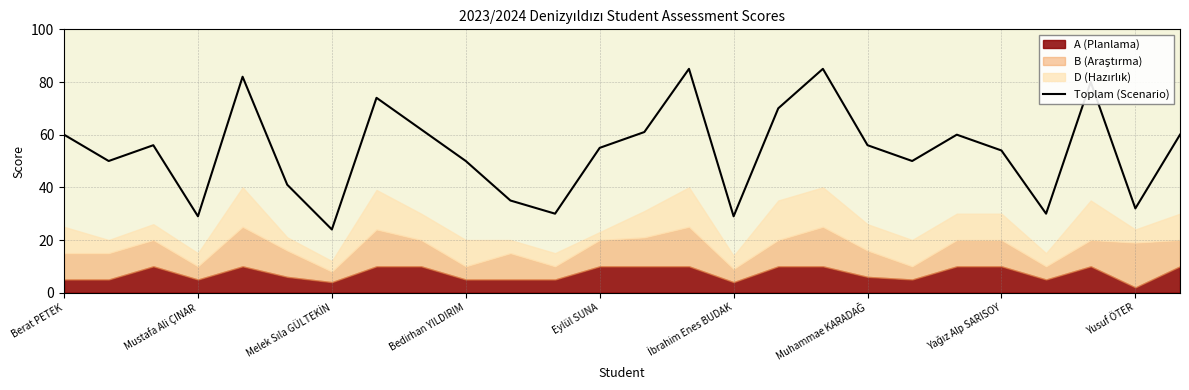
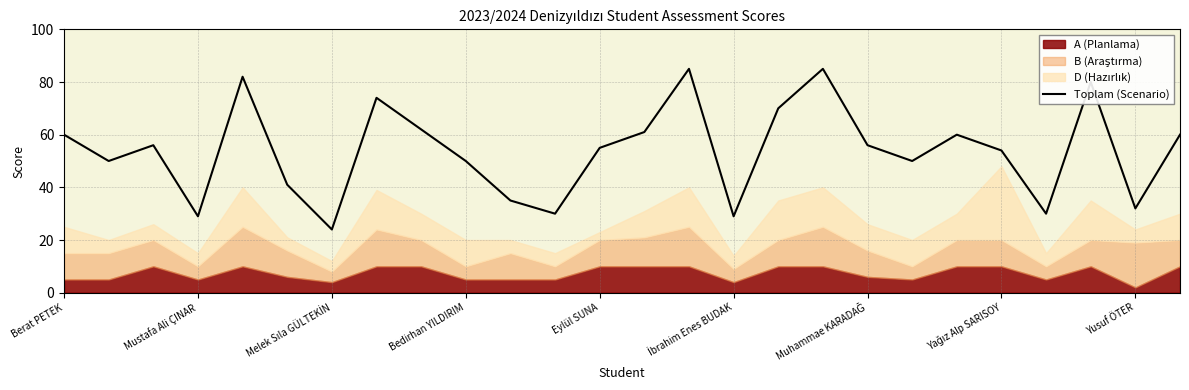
D (Hazırlık), Yağız Alp SARISOY: 10 -> 28
